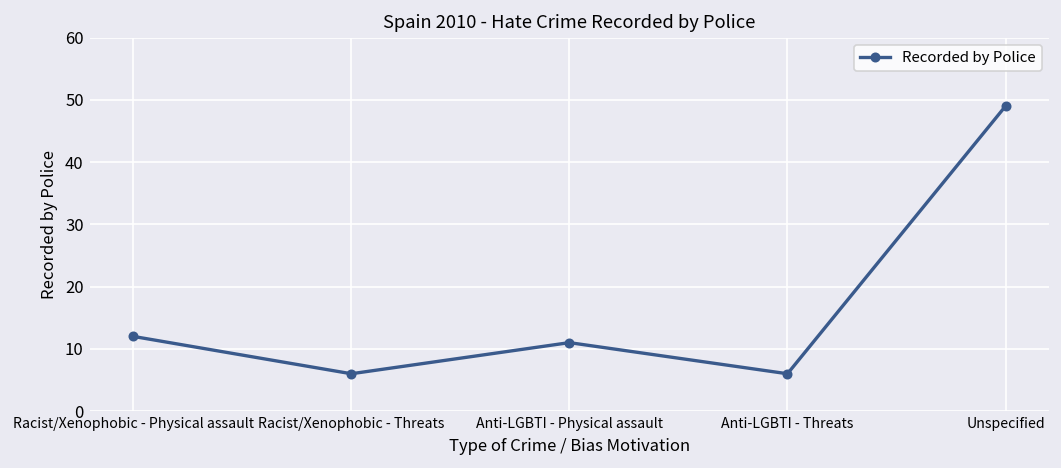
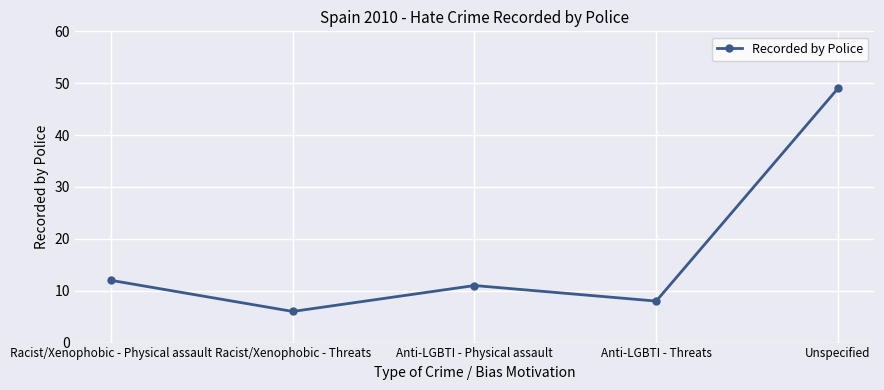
Anti-LGBTI - Threats: 6 -> 8
